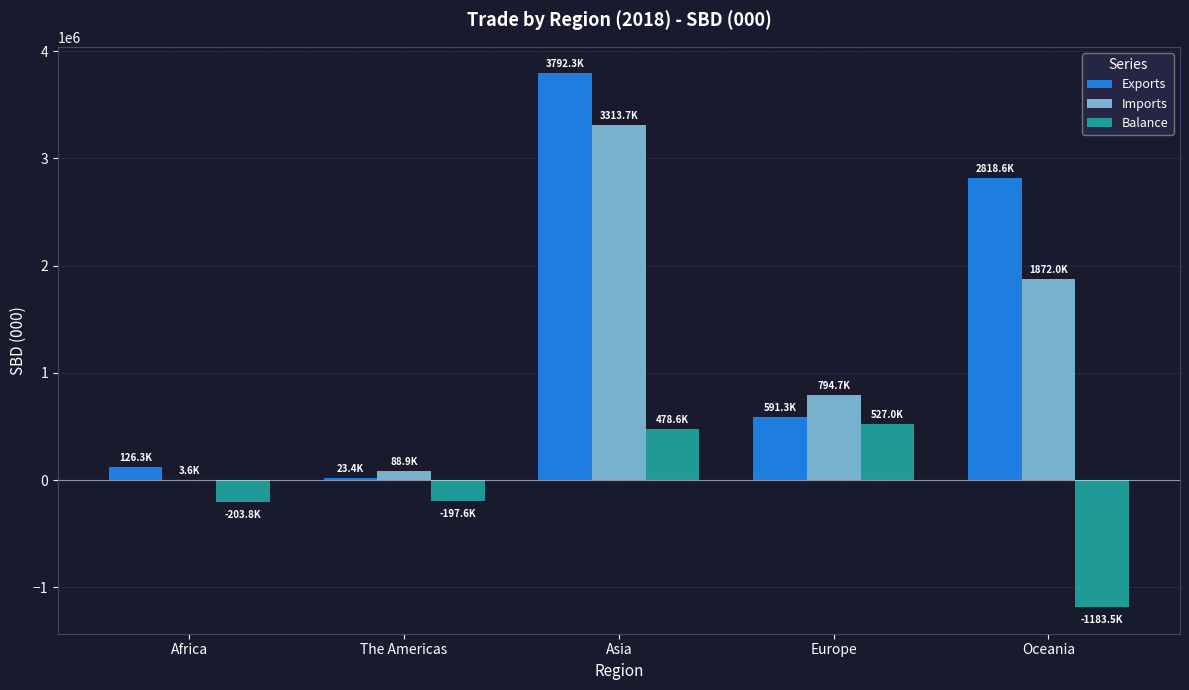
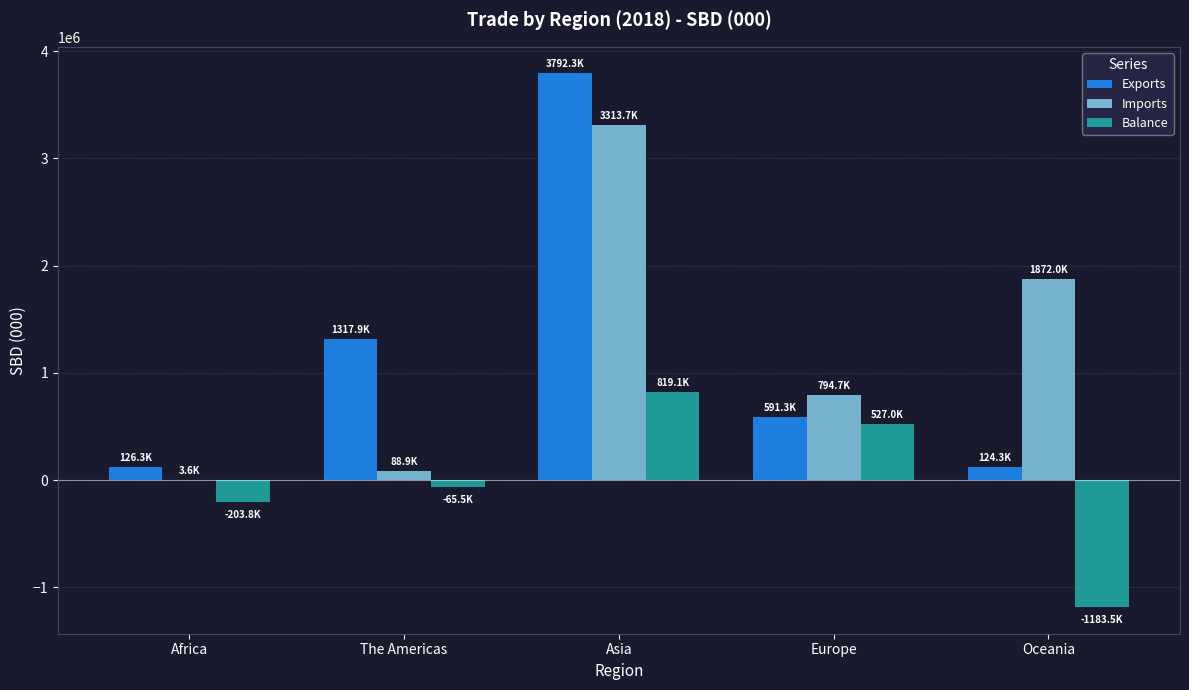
Exports, The Americas: 23.4K -> 1317.9K
Balance, The Americas: -197.6K -> -65.5K
Balance, Asia: 478.6K -> 819.1K
Exports, Oceania: 2818.6K -> 124.3K
